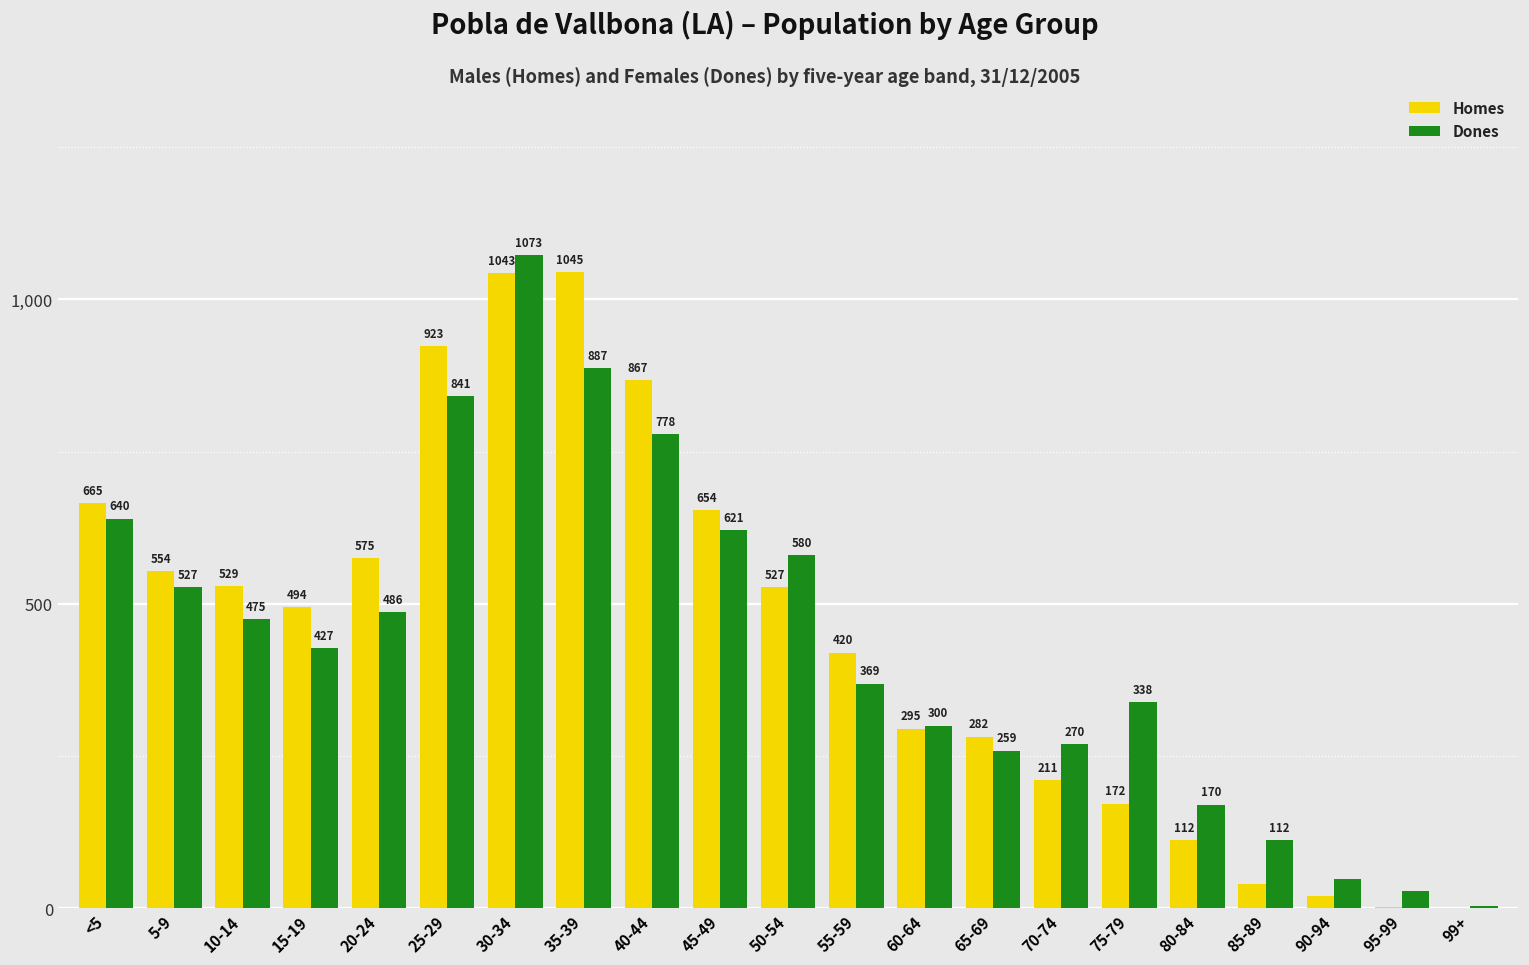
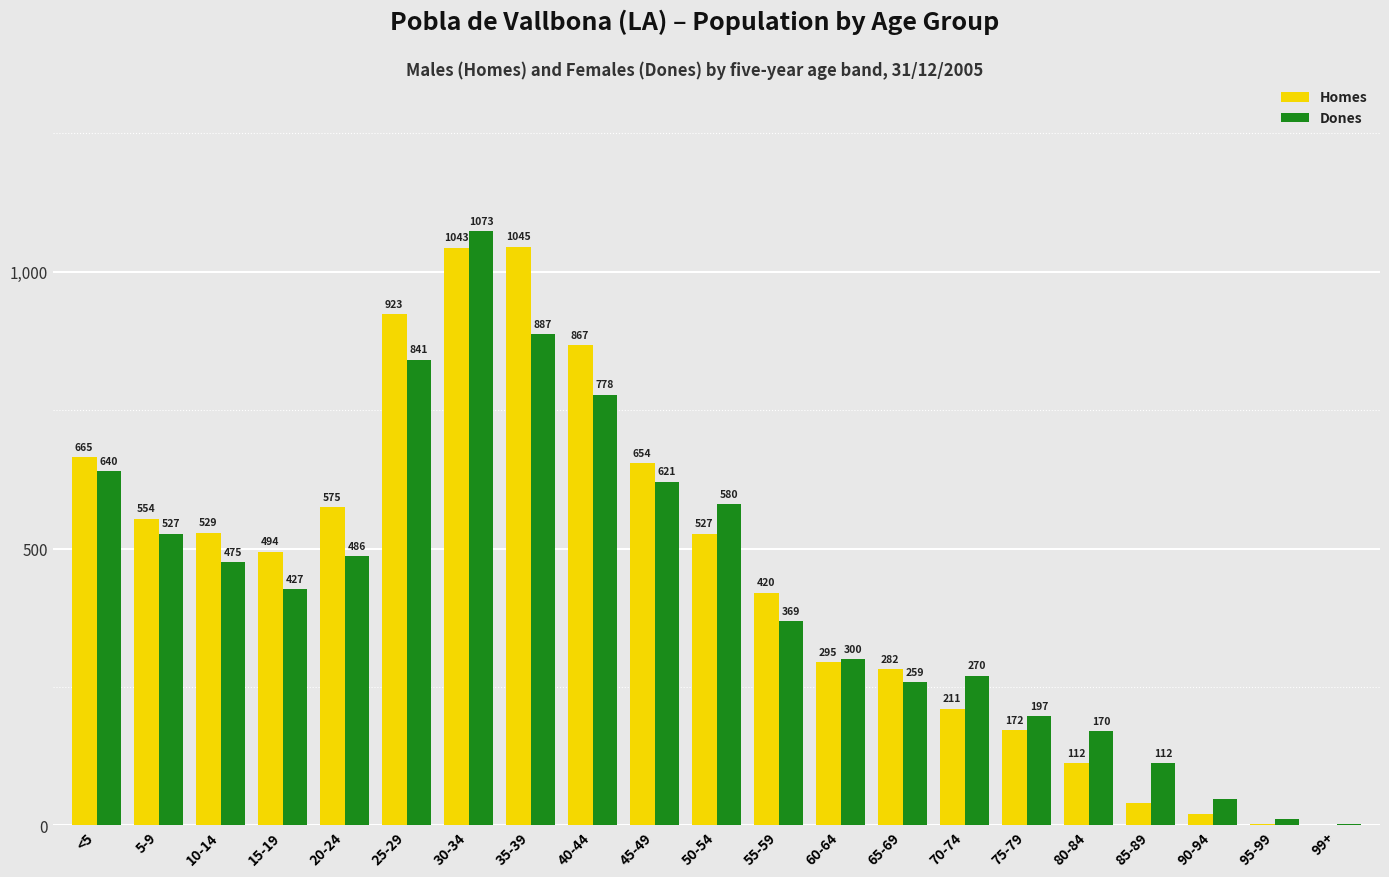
Dones, 75-79: 338 -> 197
Dones, 95-99: 30 -> 10
